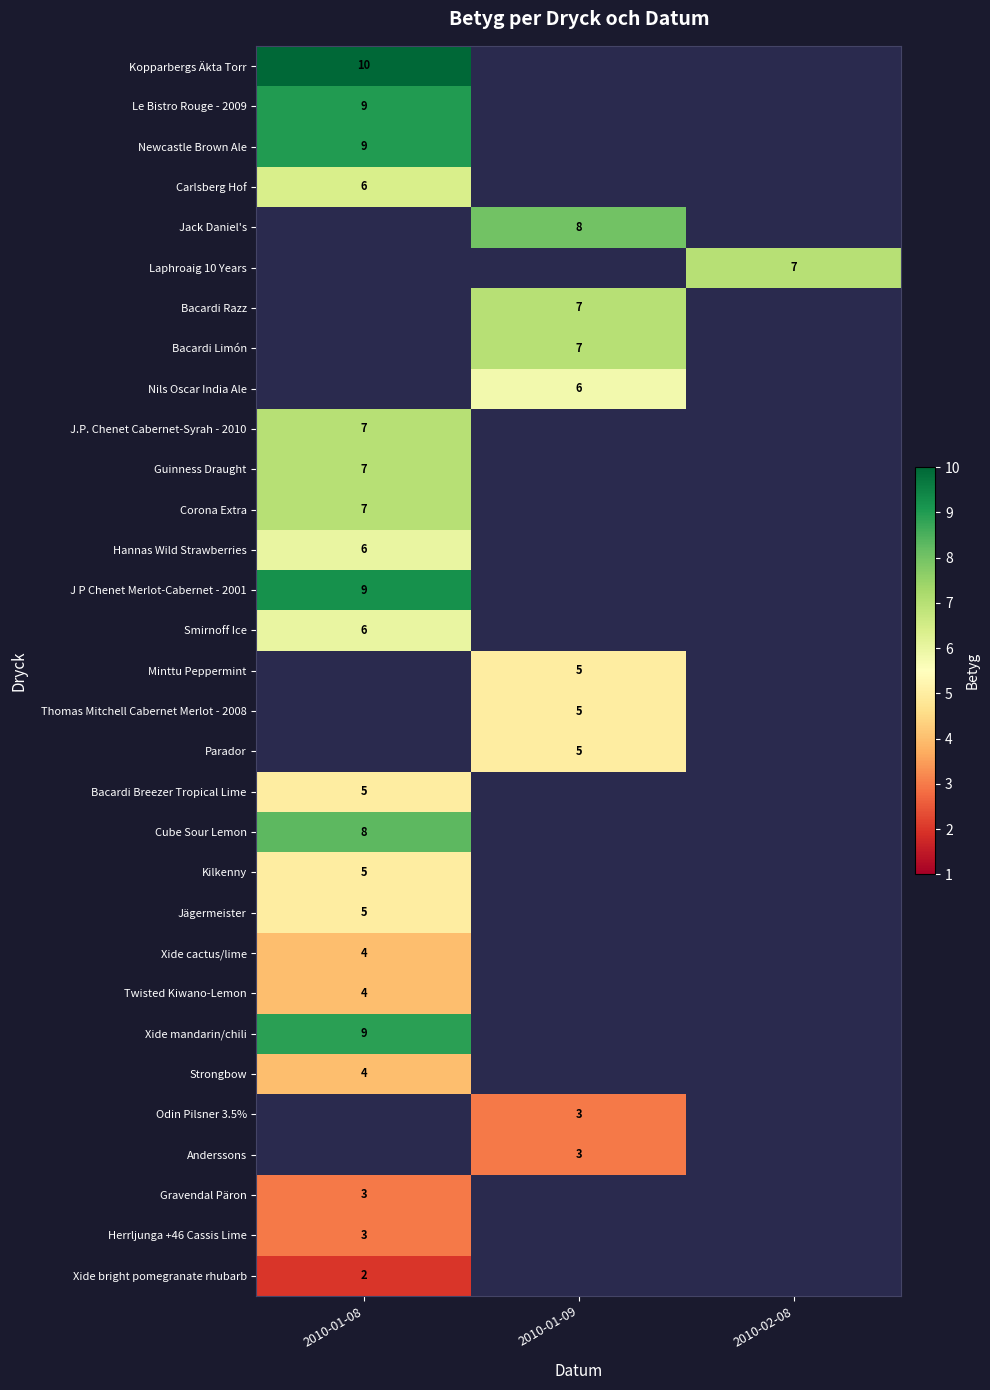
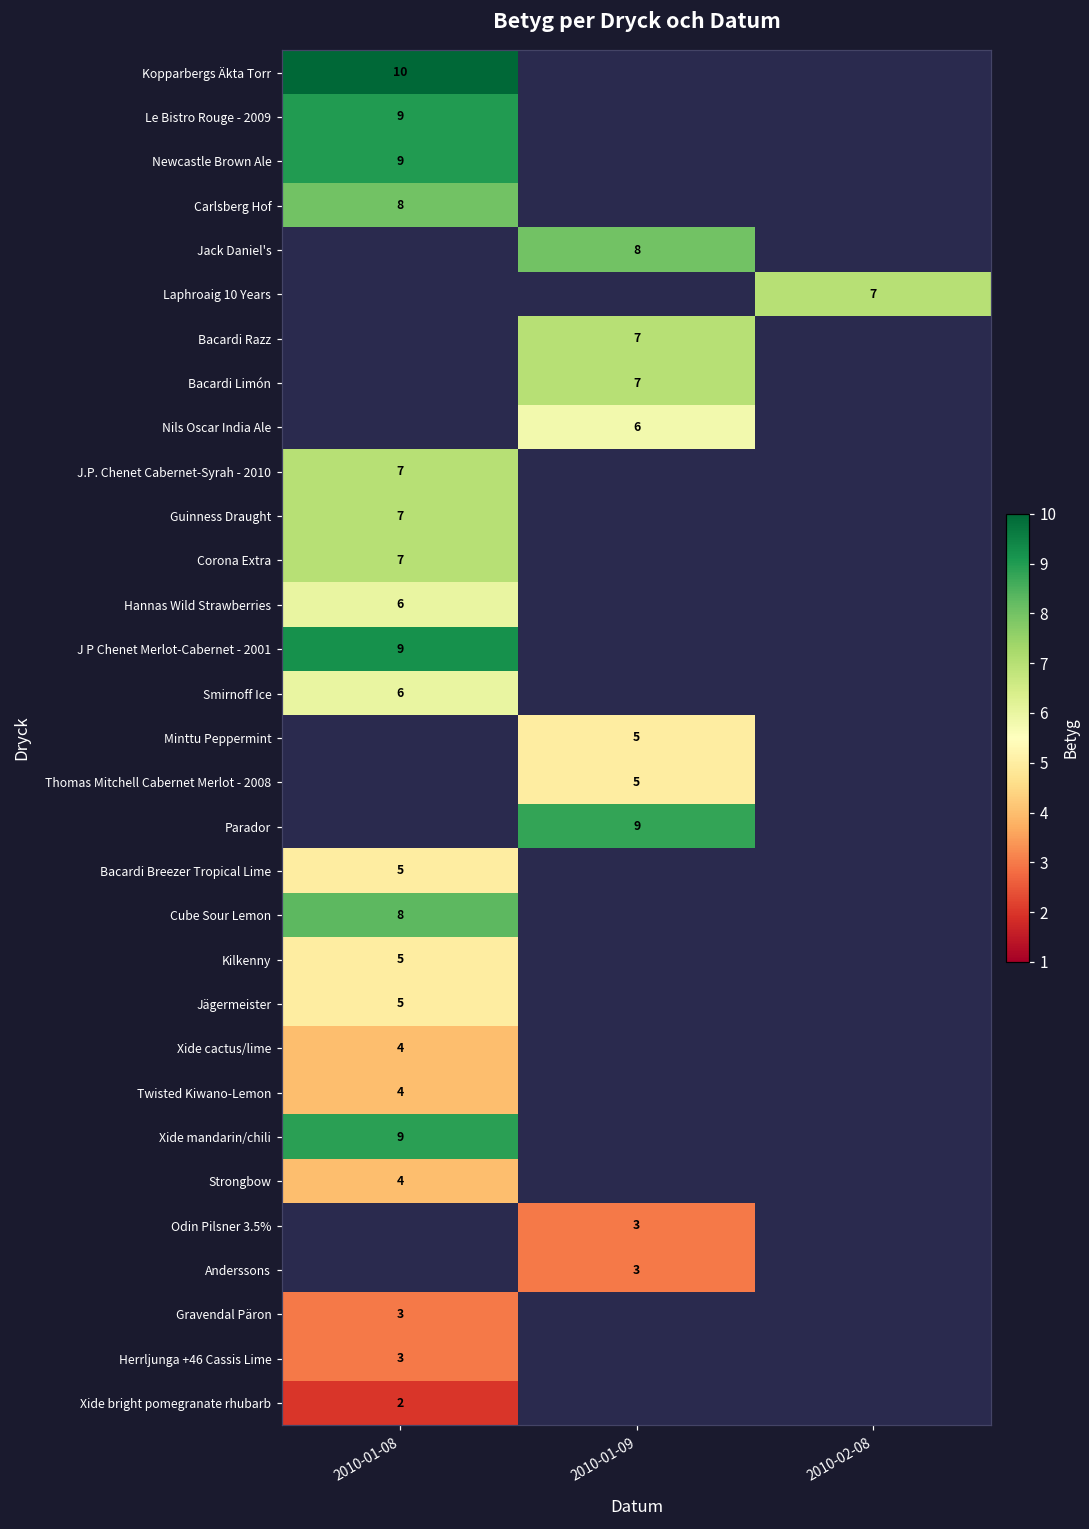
Carlsberg Hof, 2010-01-08: 6 -> 8
Parador, 2010-01-09: 5 -> 9
